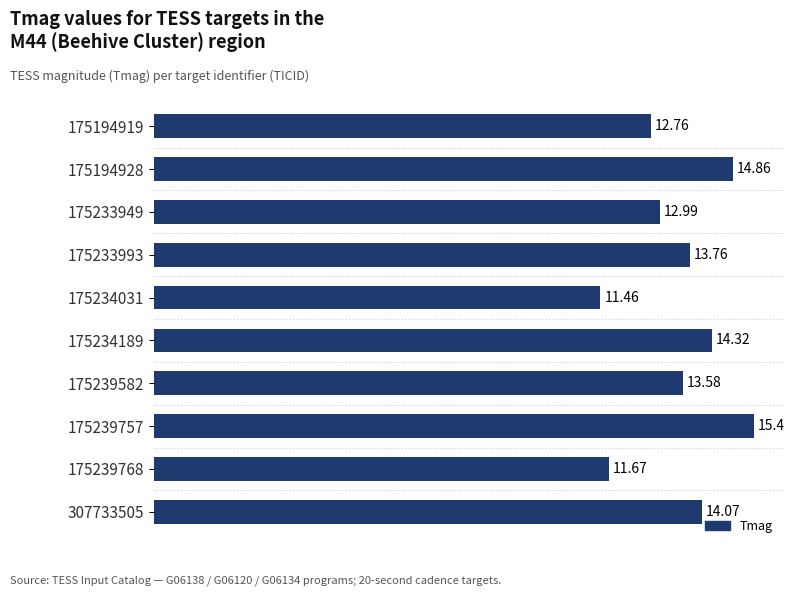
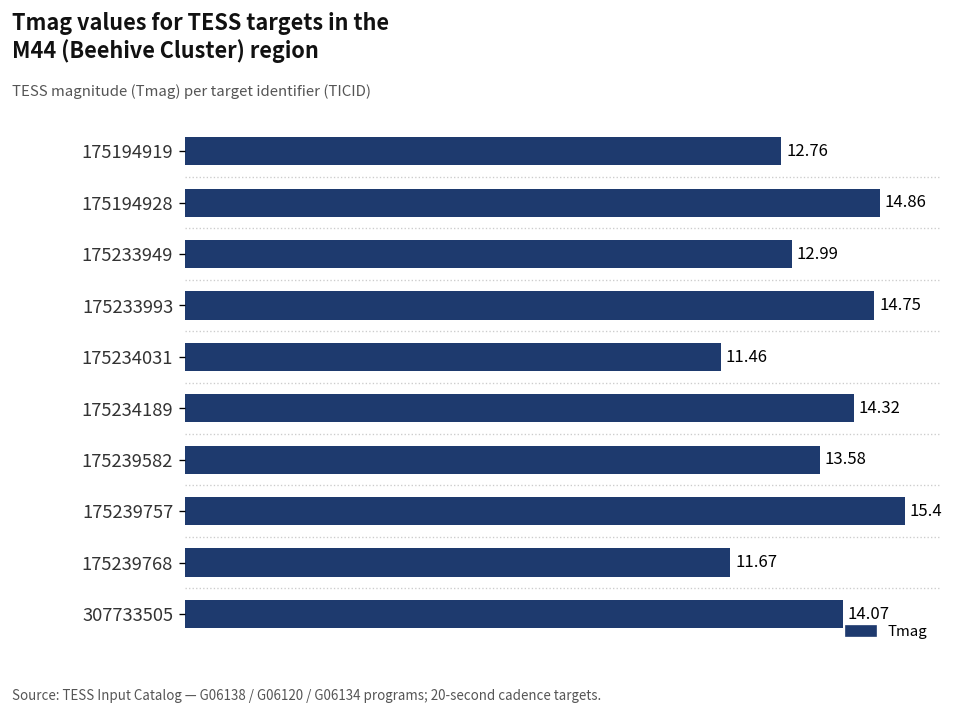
175233993: 13.76 -> 14.75
